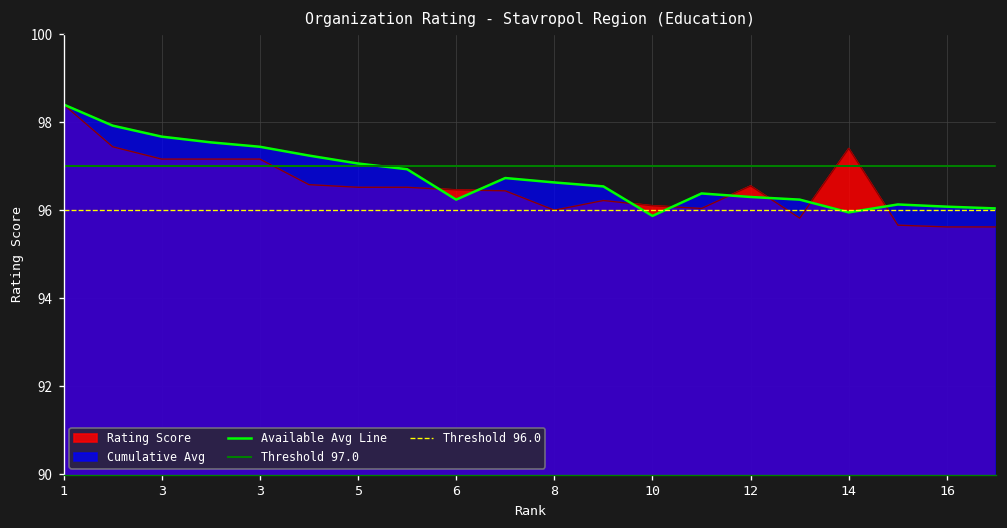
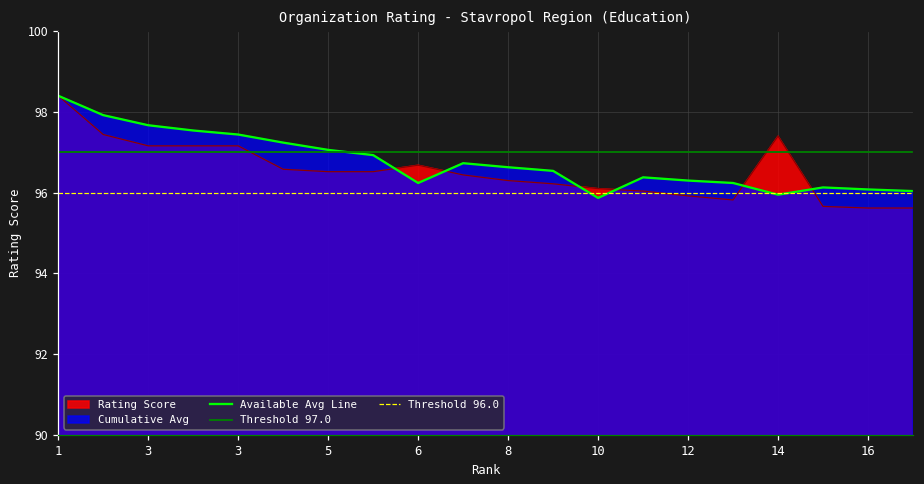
Rating Score, 6: 96.5 -> 96.7
Rating Score, 8: 96.0 -> 96.3
Rating Score, 12: 96.6 -> 95.9
